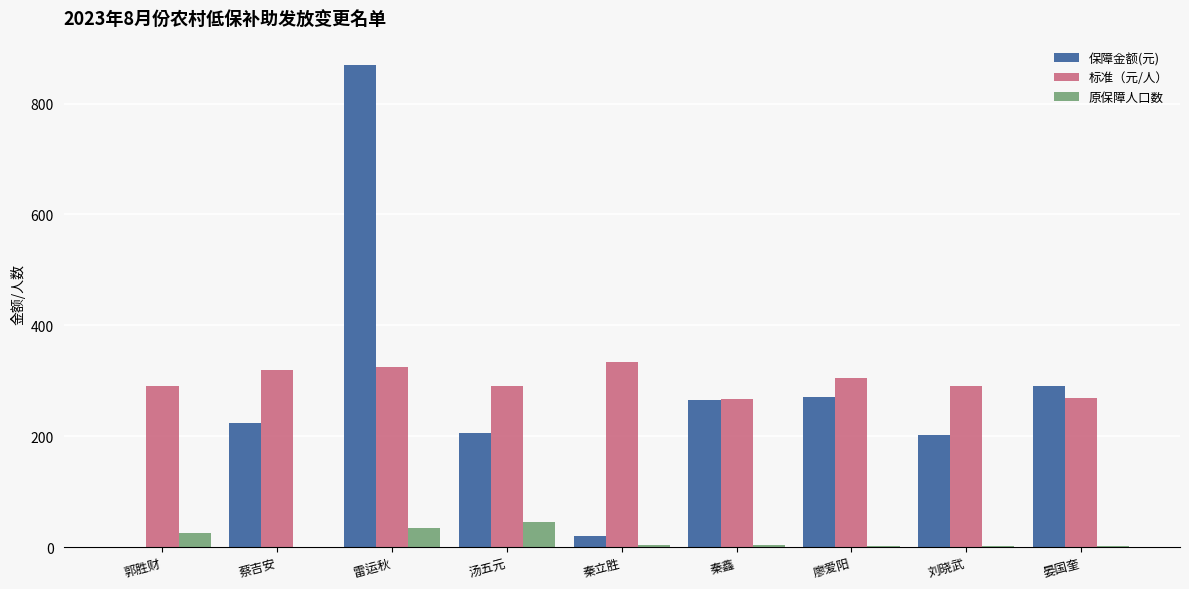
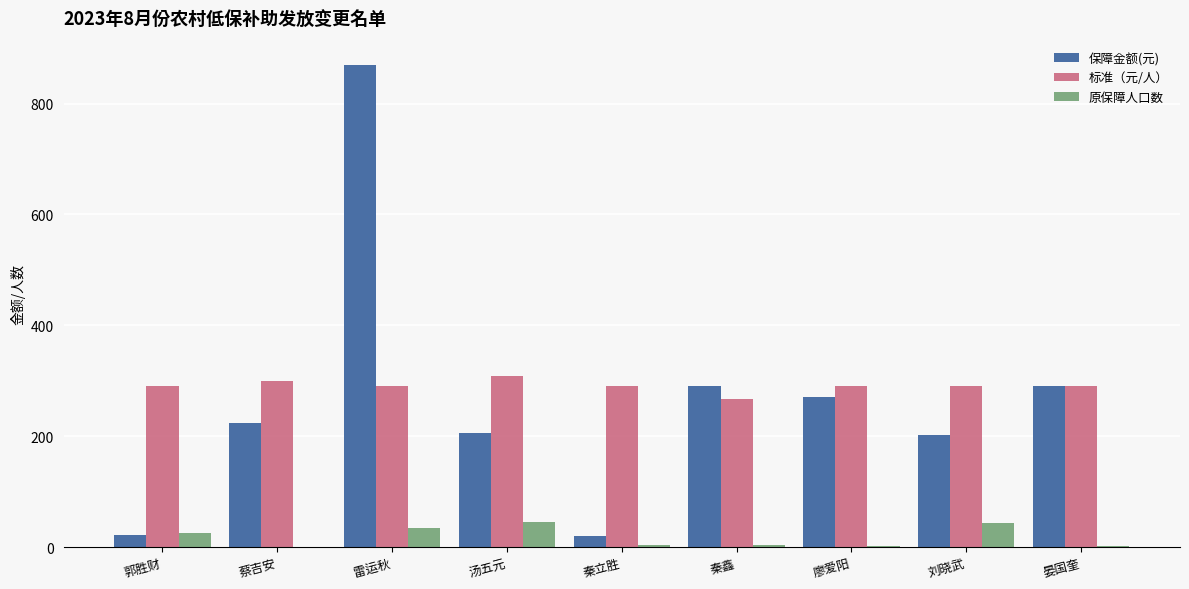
保障金额(元), 郭胜财: 0 -> 20
标准（元/人）, 蔡吉安: 320 -> 300
标准（元/人）, 雷运秋: 330 -> 290
标准（元/人）, 汤五元: 290 -> 310
标准（元/人）, 秦立胜: 330 -> 290
保障金额(元), 秦鑫: 270 -> 290
标准（元/人）, 廖爱阳: 310 -> 290
原保障人口数, 刘晓武: 0 -> 40
标准（元/人）, 晏国奎: 270 -> 290
